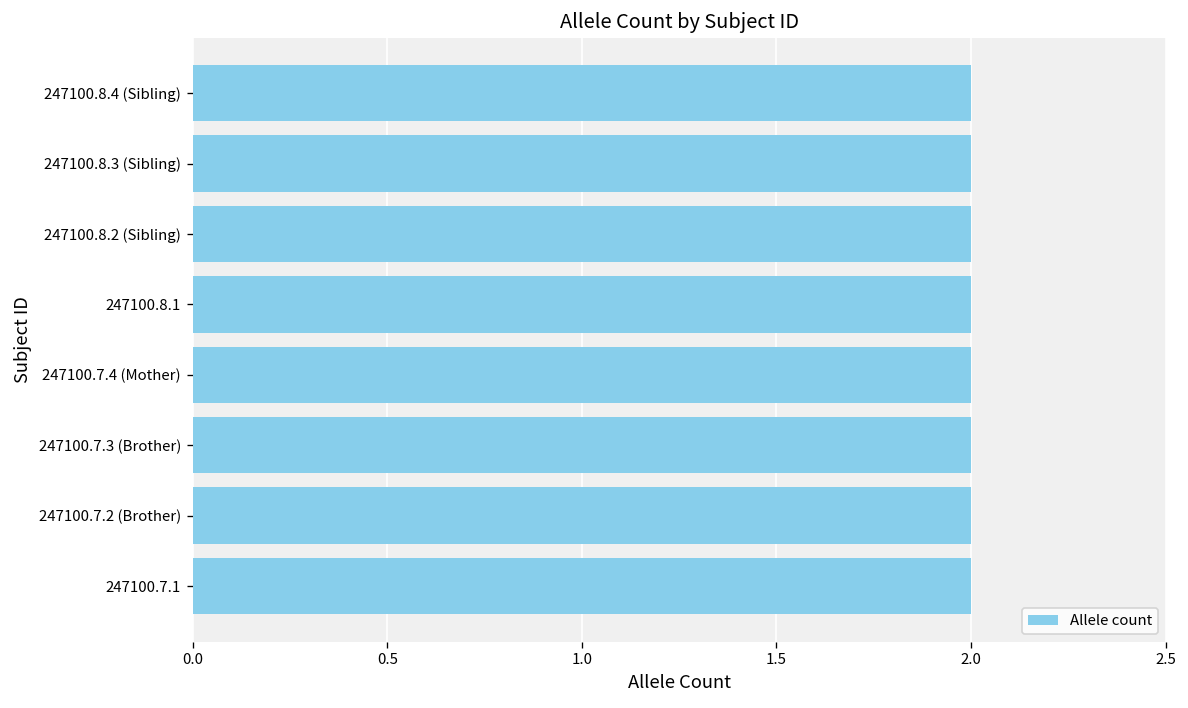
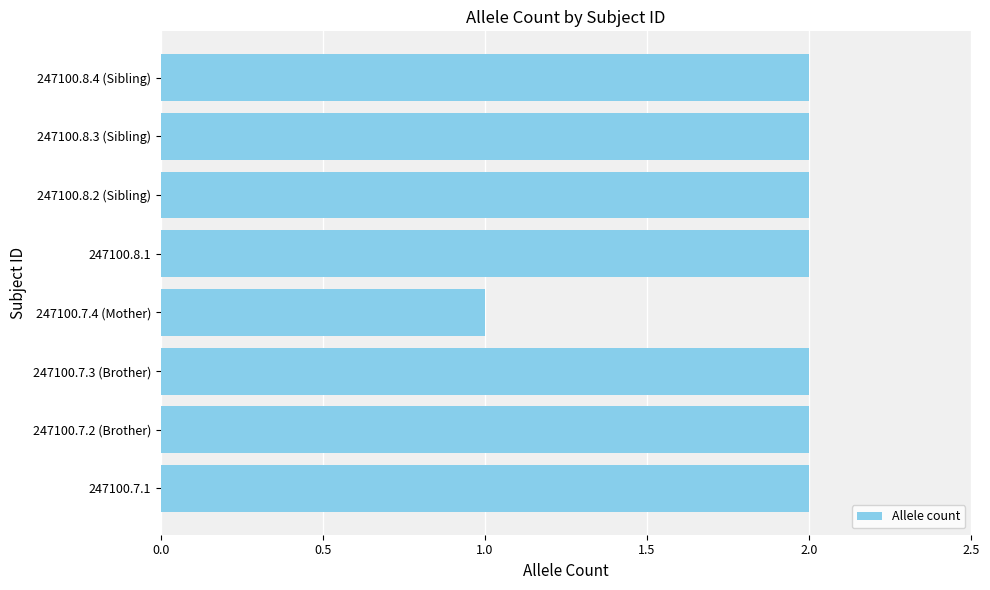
247100.7.4 (Mother): 2 -> 1
